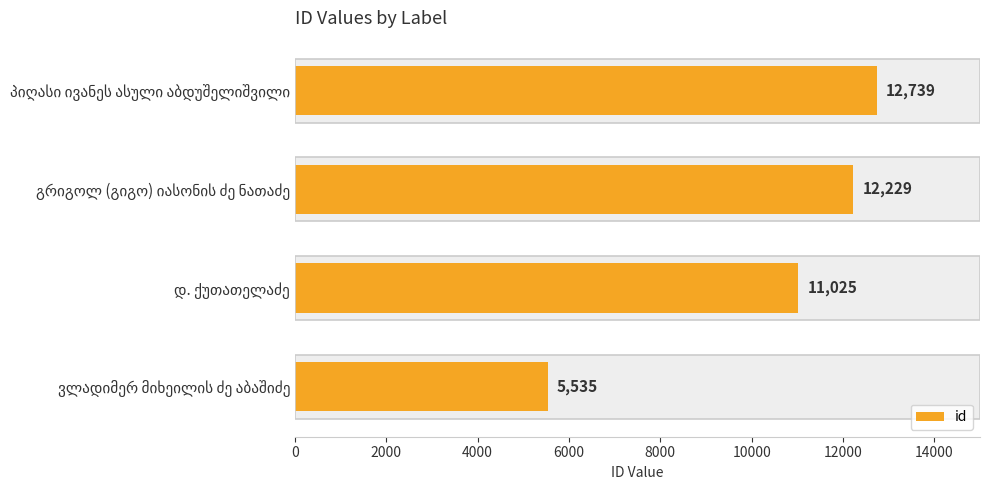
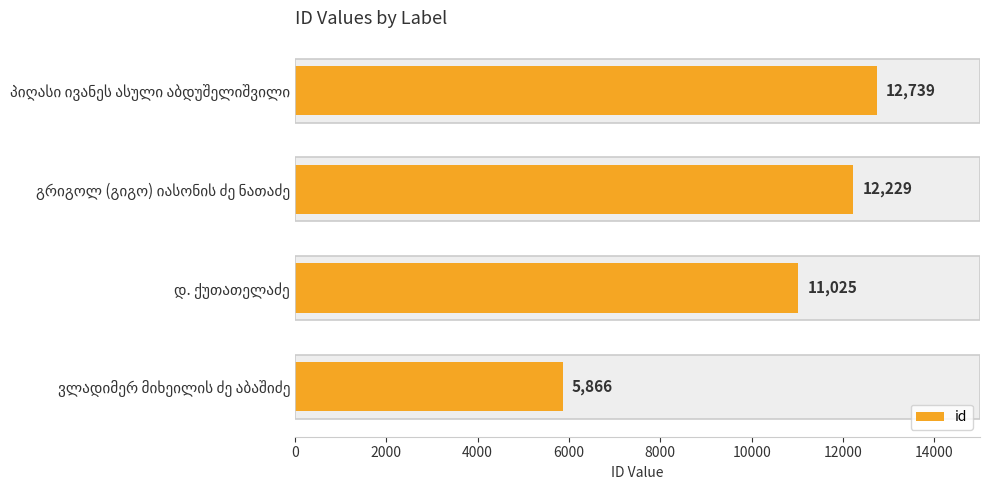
id, ვლადიმერ მიხეილის ძე აბაშიძე: 5,535 -> 5,866
